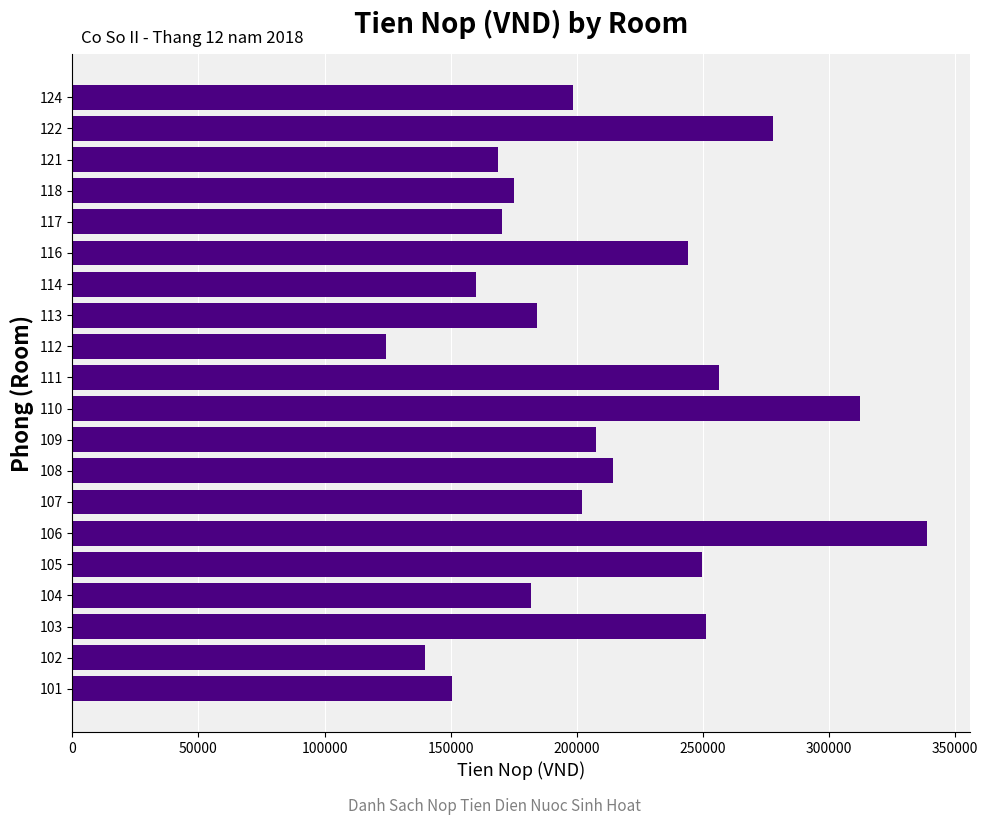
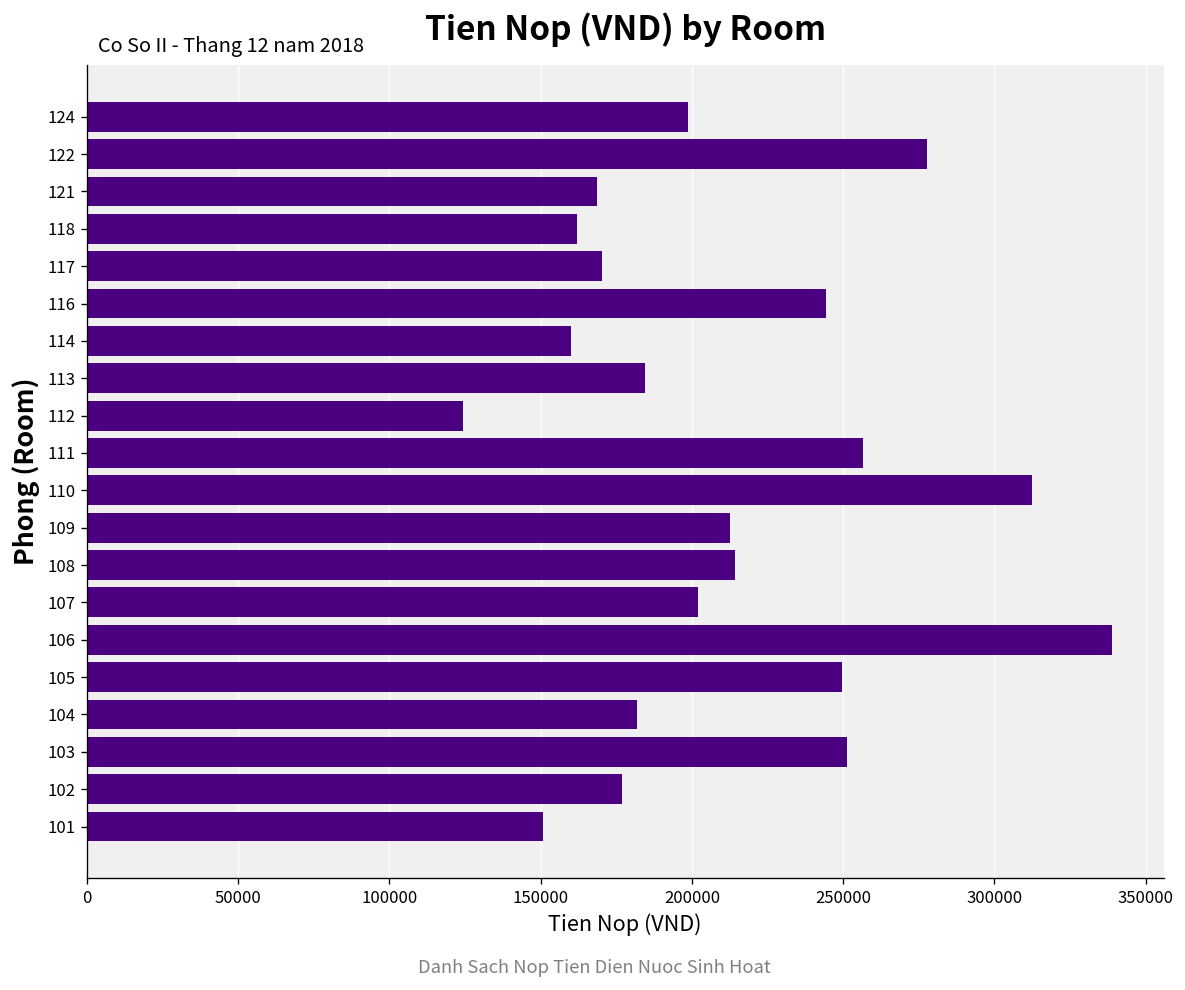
118: 175000 -> 162000
109: 208000 -> 213000
102: 140000 -> 177000
